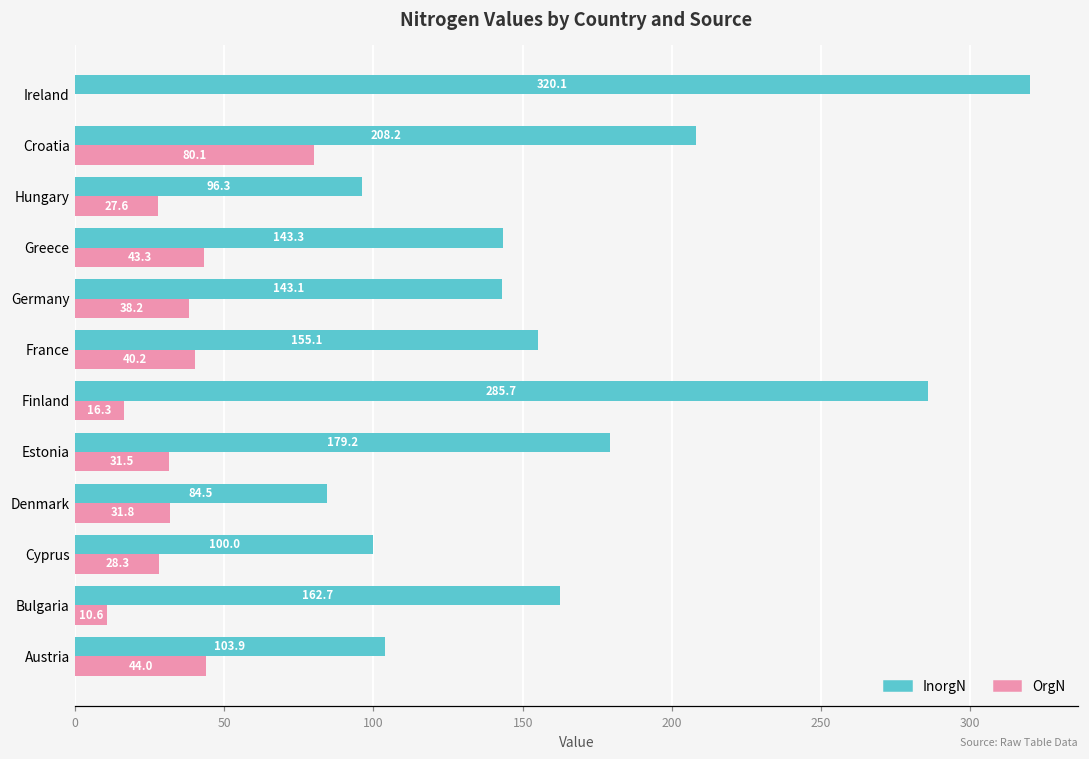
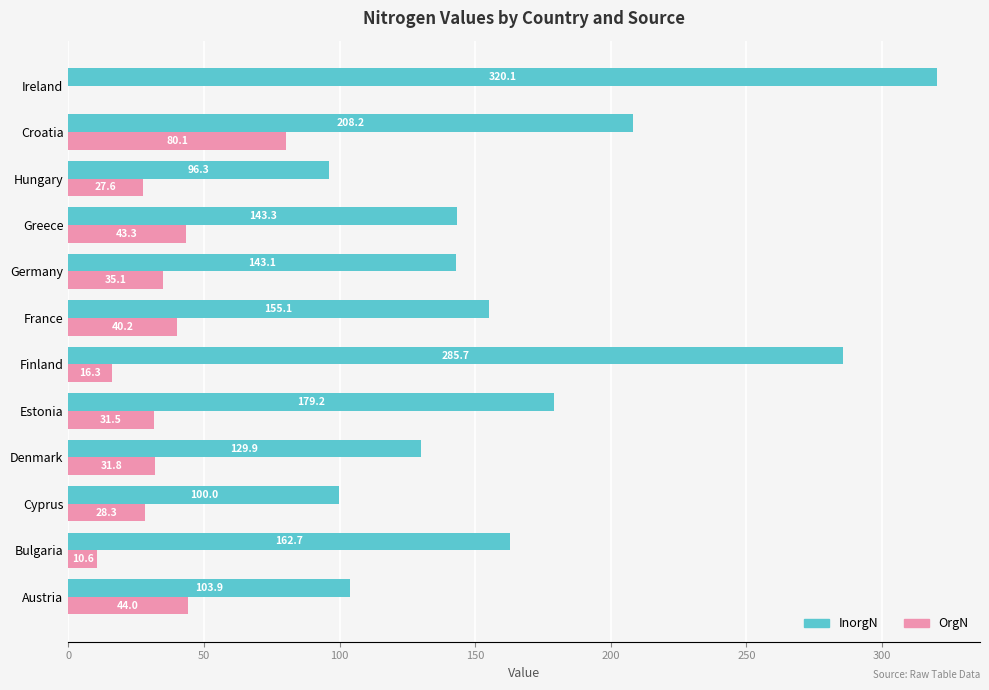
OrgN, Germany: 38.2 -> 35.1
InorgN, Denmark: 84.5 -> 129.9
